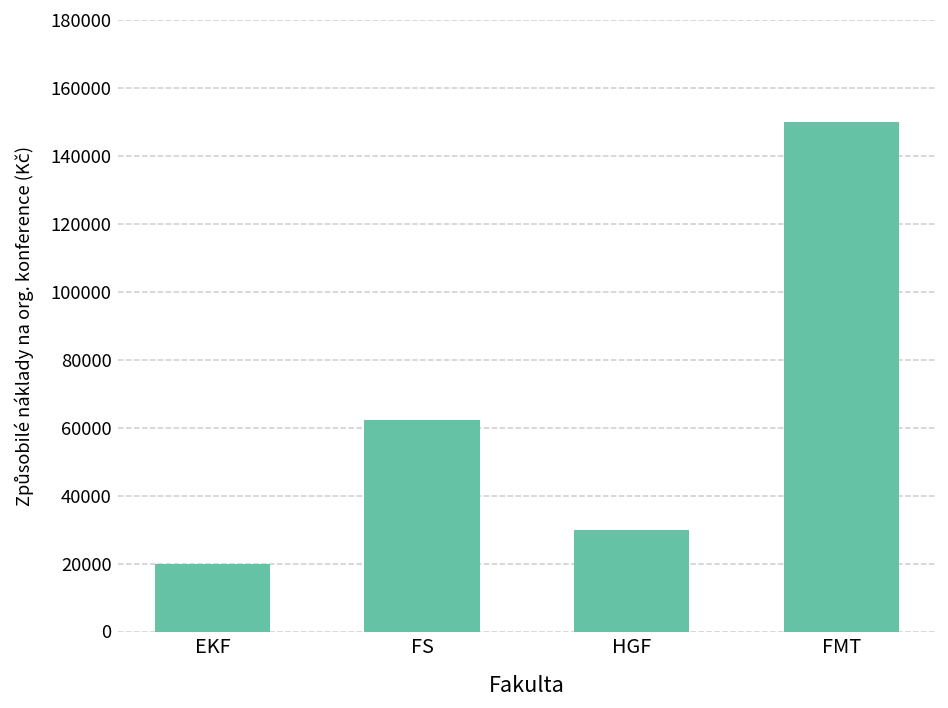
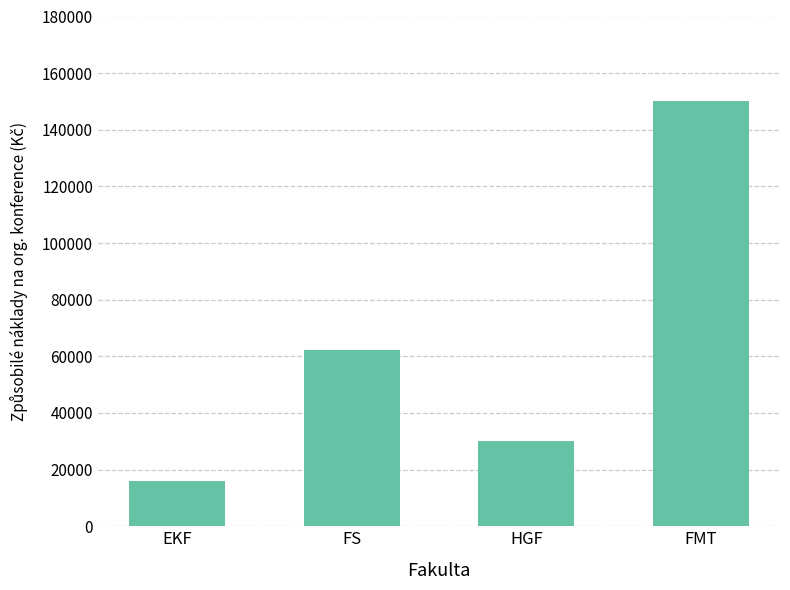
EKF: 20000 -> 16000
